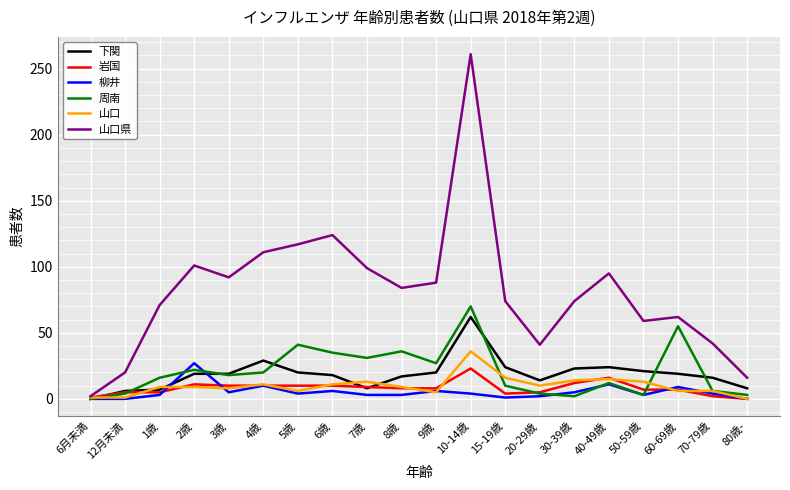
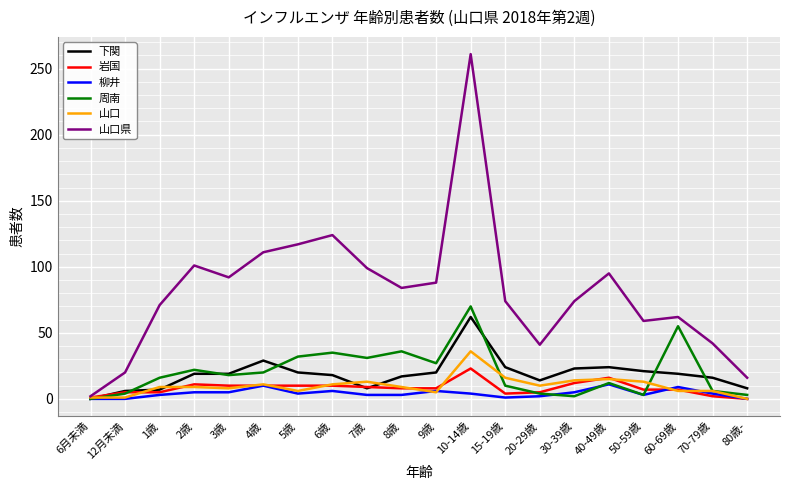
柳井, 2歳: 27 -> 5
周南, 5歳: 41 -> 32
